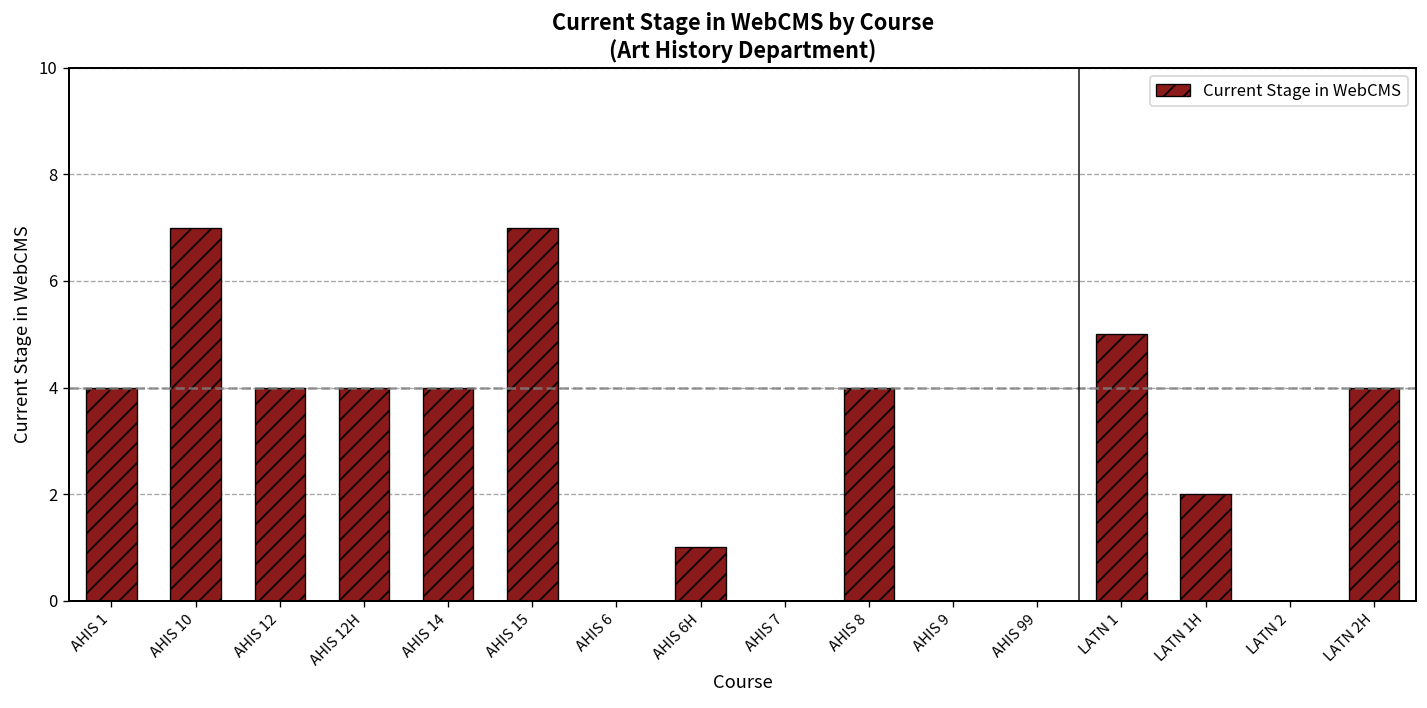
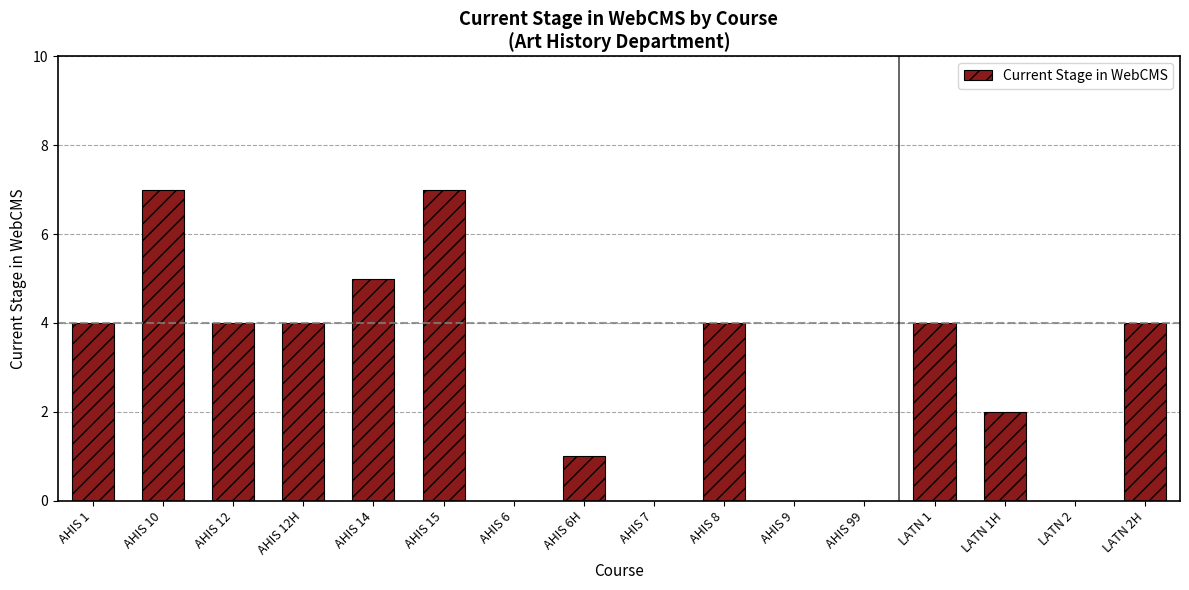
AHIS 14: 4 -> 5
LATN 1: 5 -> 4
